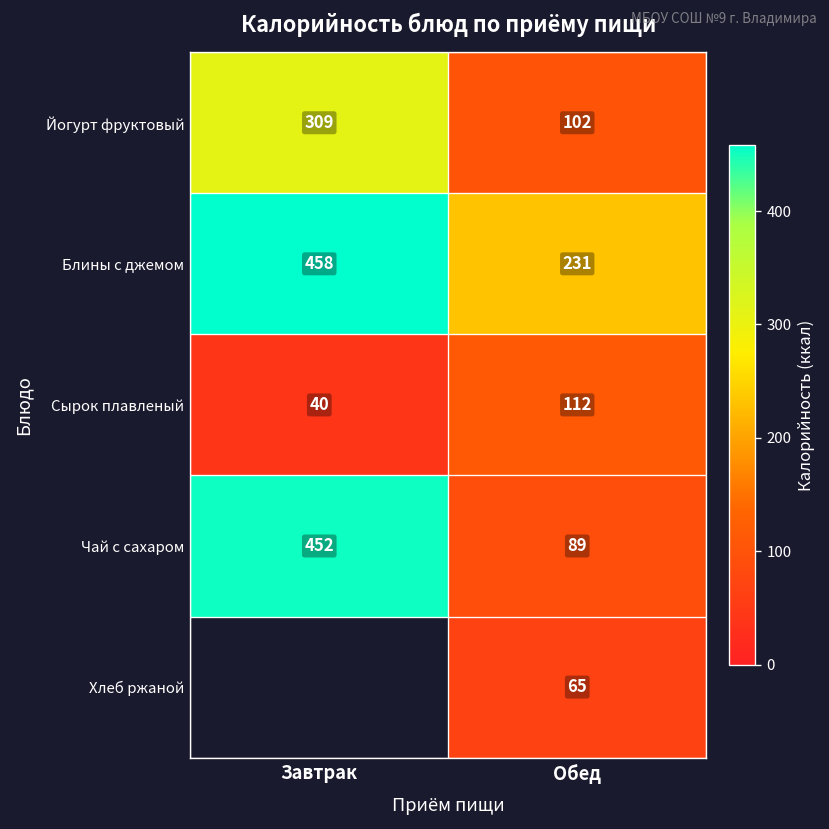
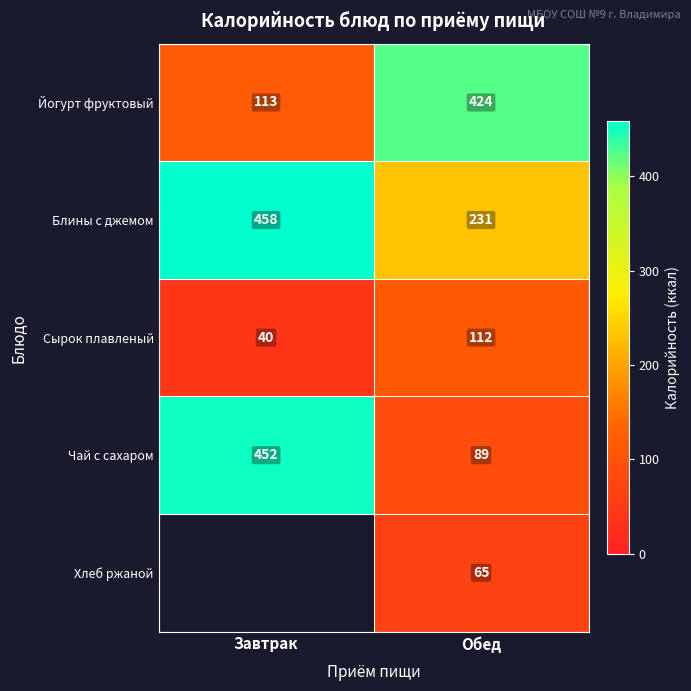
Йогурт фруктовый, Завтрак: 309 -> 113
Йогурт фруктовый, Обед: 102 -> 424
